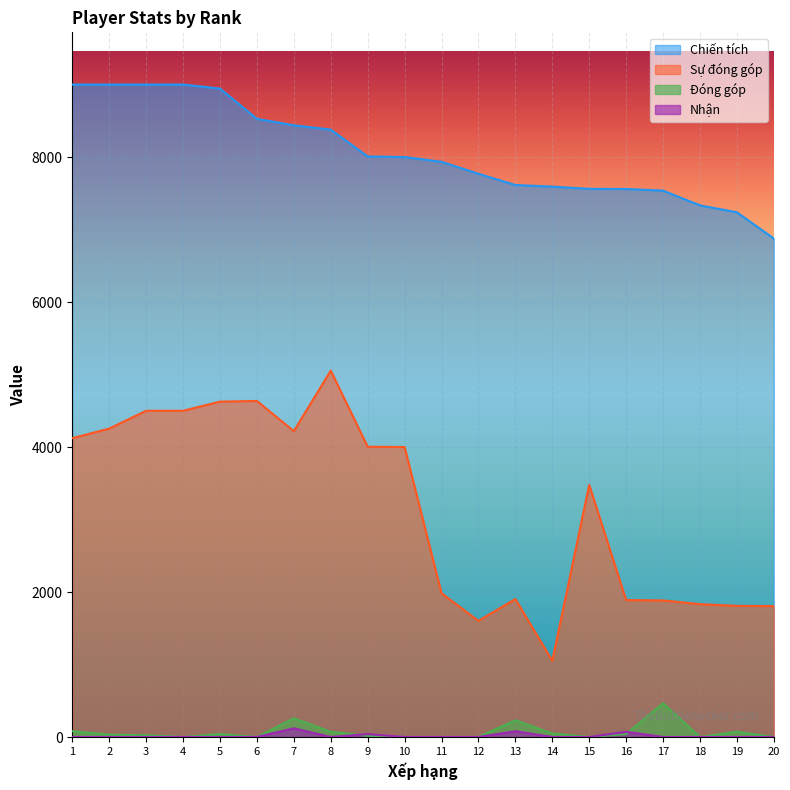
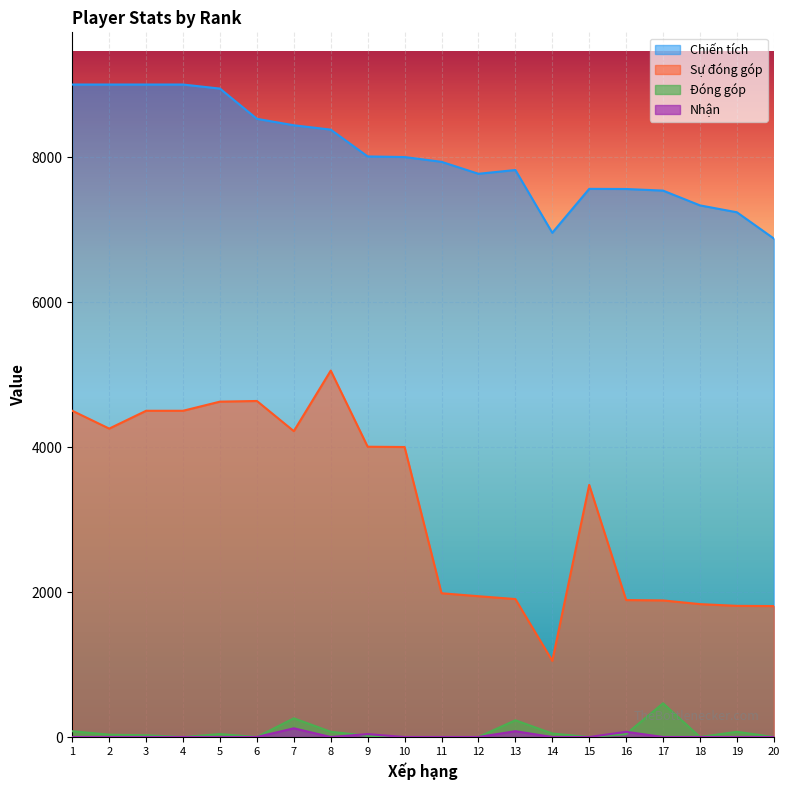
Sự đóng góp, 1: 4100 -> 4500
Sự đóng góp, 12: 1600 -> 1900
Chiến tích, 13: 7600 -> 7800
Chiến tích, 14: 7600 -> 7000
